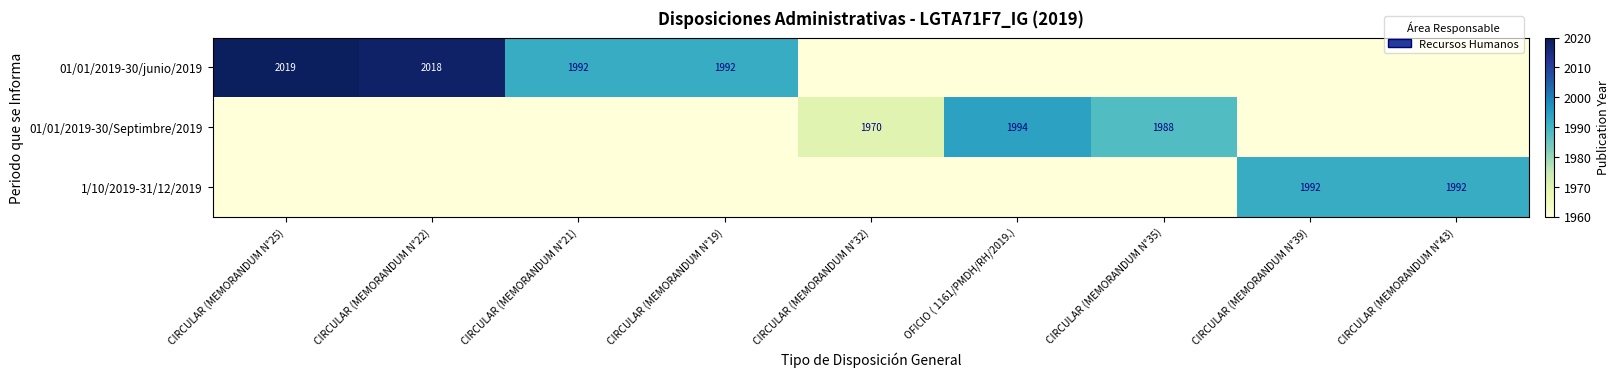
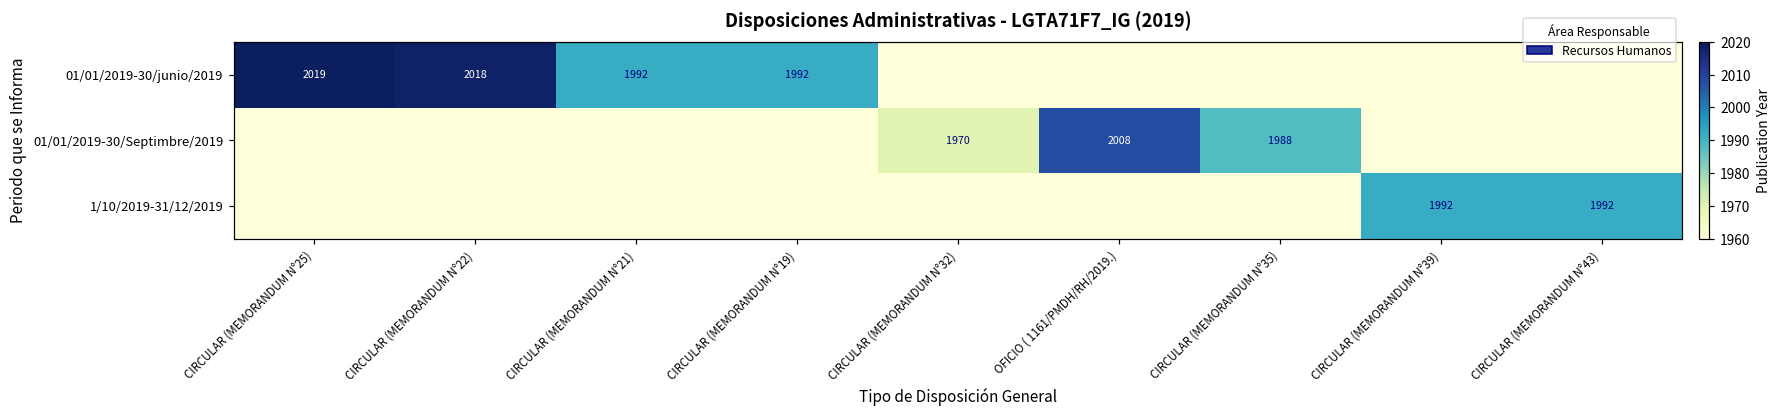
01/01/2019-30/Septimbre/2019, OFICIO ( 1161/PMDH/RH/2019.): 1994 -> 2008
